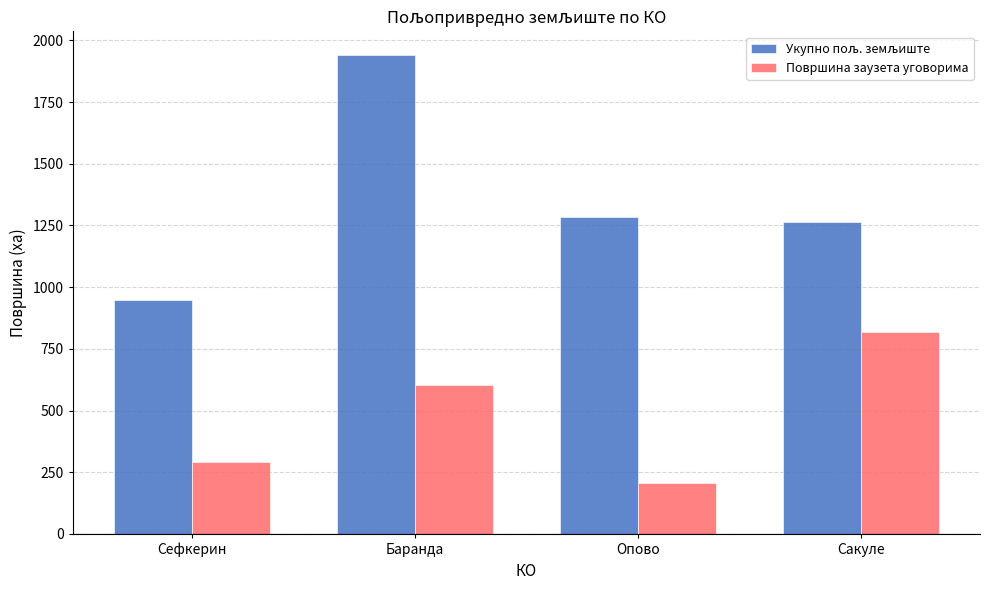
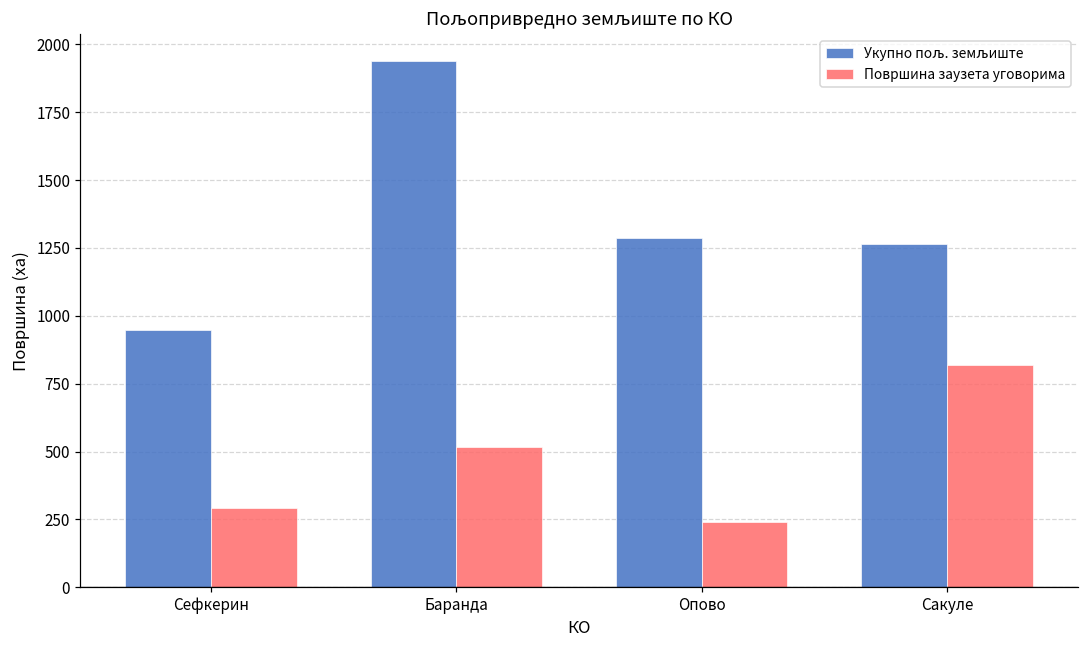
Површина заузета уговорима, Баранда: 600 -> 520
Површина заузета уговорима, Опово: 210 -> 240
